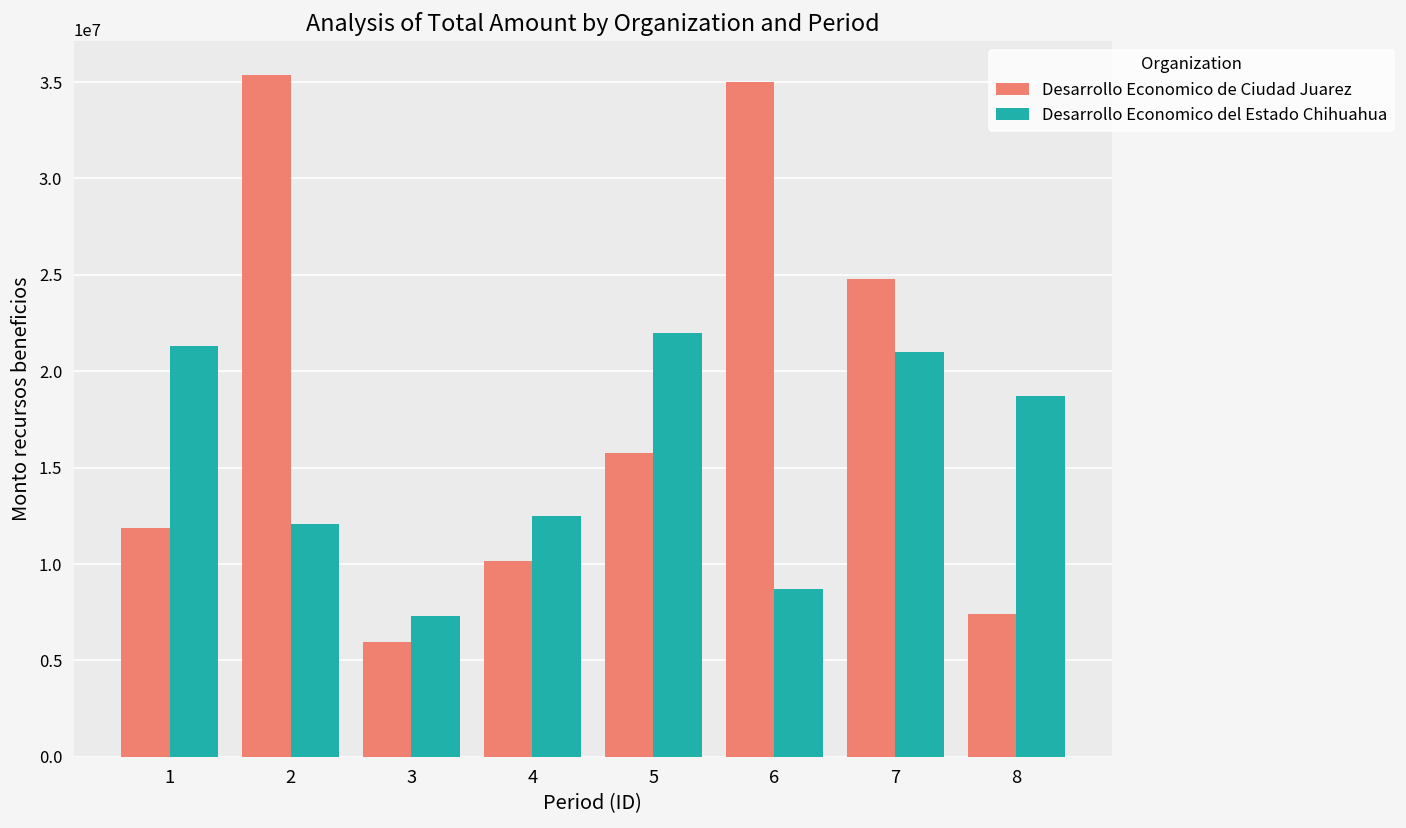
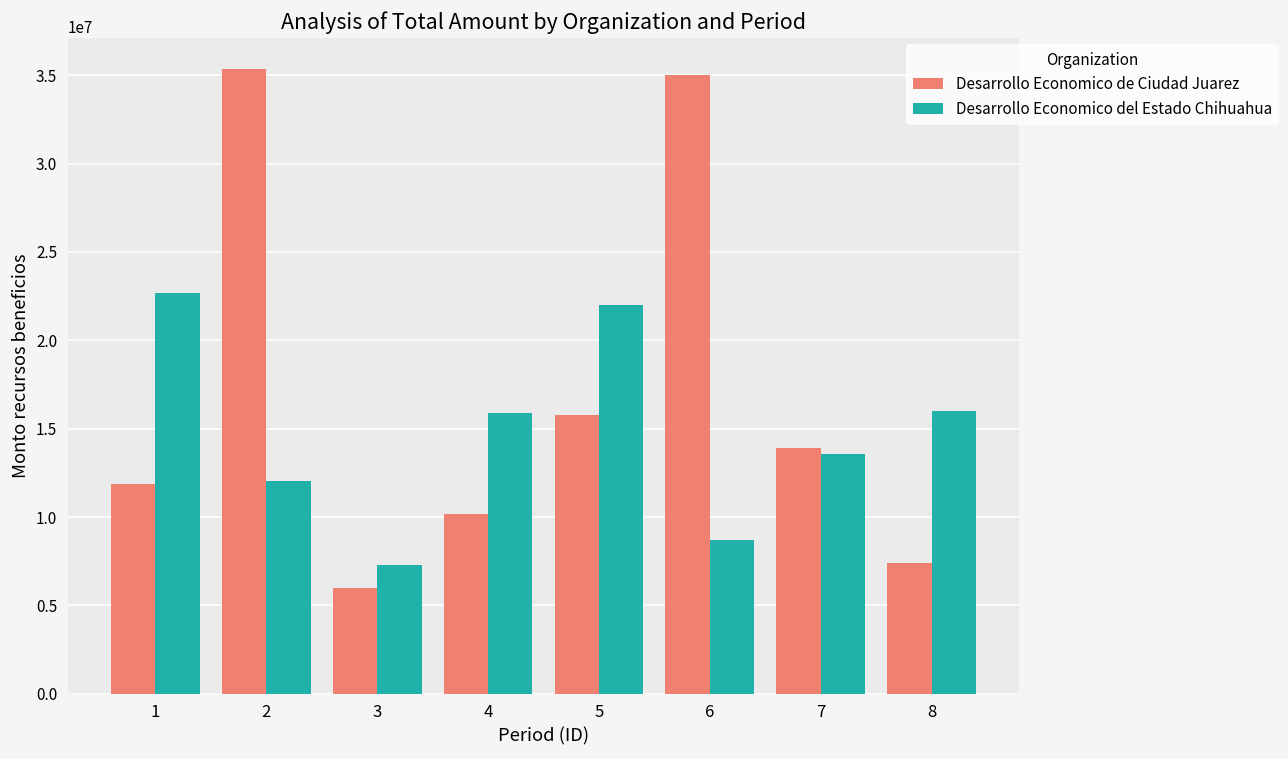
Desarrollo Economico del Estado Chihuahua, 1: 21300000 -> 22700000
Desarrollo Economico del Estado Chihuahua, 4: 12500000 -> 15900000
Desarrollo Economico de Ciudad Juarez, 7: 24800000 -> 13900000
Desarrollo Economico del Estado Chihuahua, 7: 21000000 -> 13600000
Desarrollo Economico del Estado Chihuahua, 8: 18700000 -> 16000000
